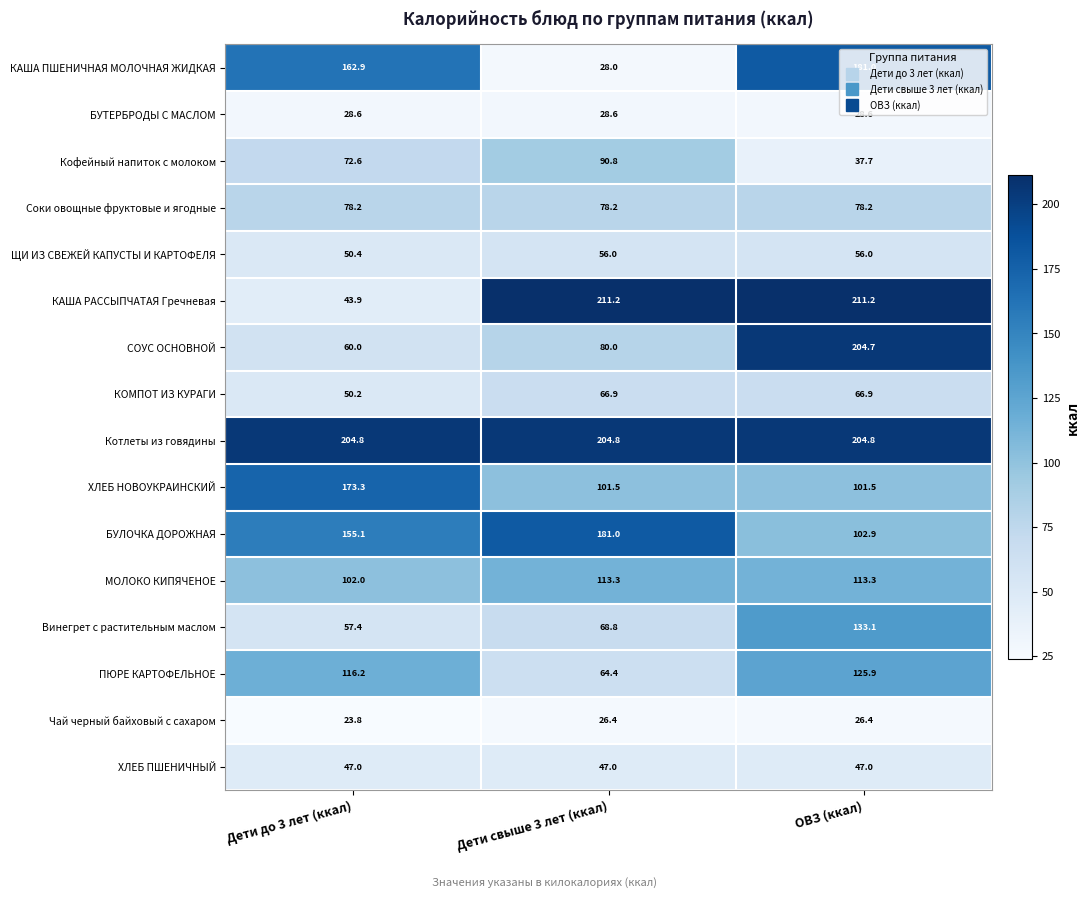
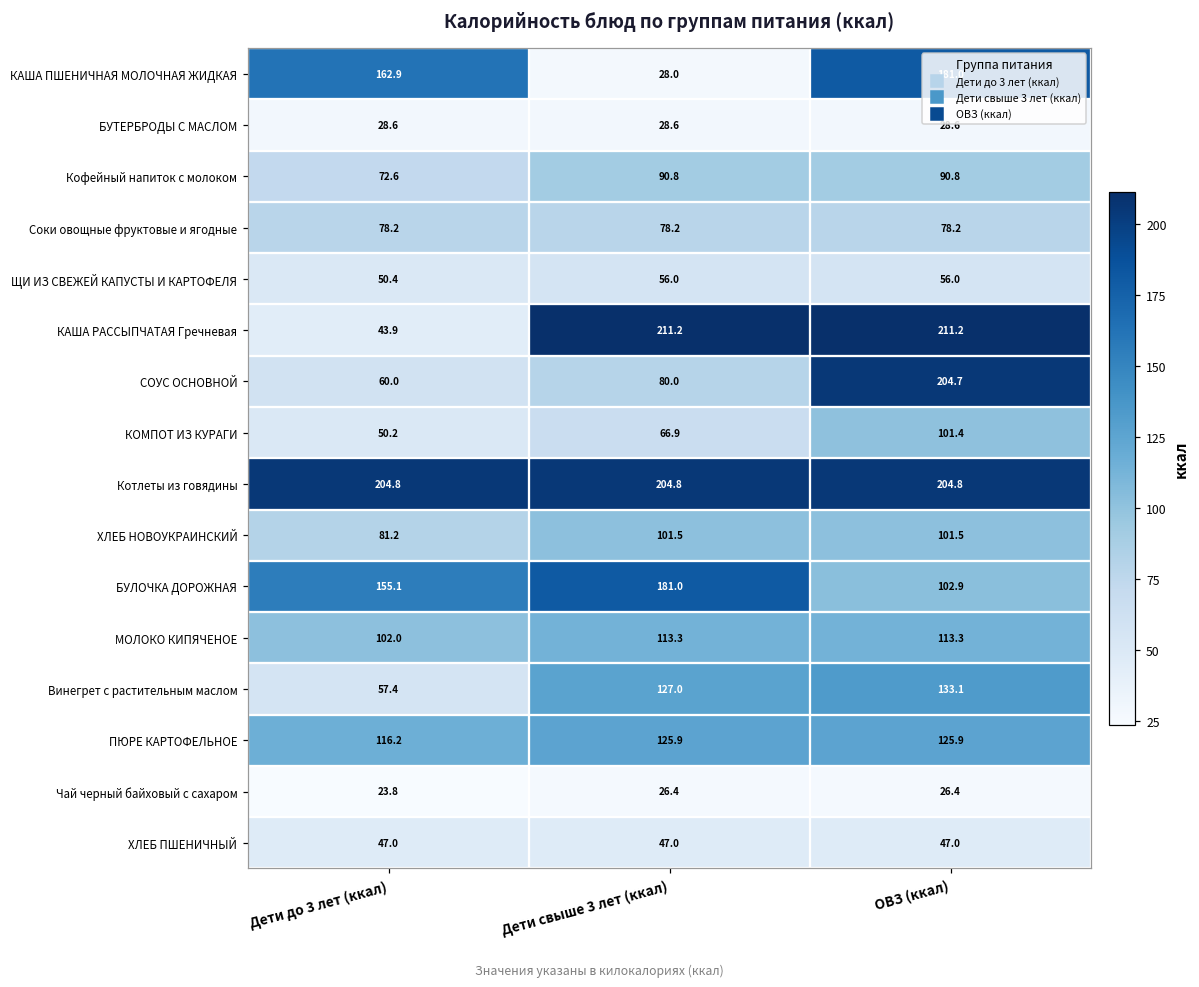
Кофейный напиток с молоком, ОВЗ (ккал): 37.7 -> 90.8
КОМПОТ ИЗ КУРАГИ, ОВЗ (ккал): 66.9 -> 101.4
ХЛЕБ НОВОУКРАИНСКИЙ, Дети до 3 лет (ккал): 173.3 -> 81.2
Винегрет с растительным маслом, Дети свыше 3 лет (ккал): 68.8 -> 127.0
ПЮРЕ КАРТОФЕЛЬНОЕ, Дети свыше 3 лет (ккал): 64.4 -> 125.9
